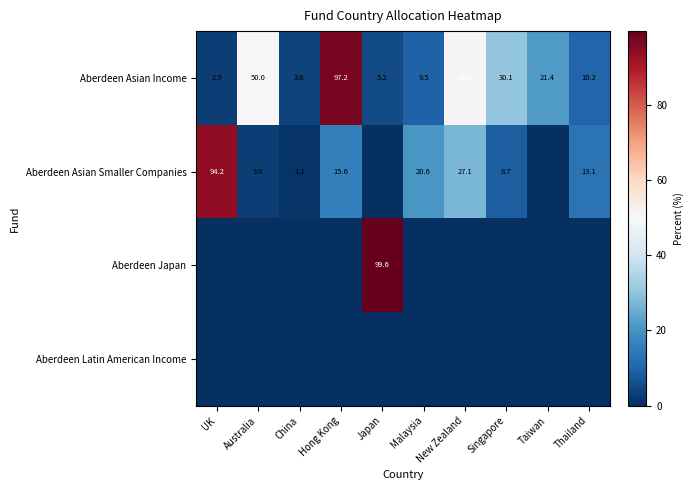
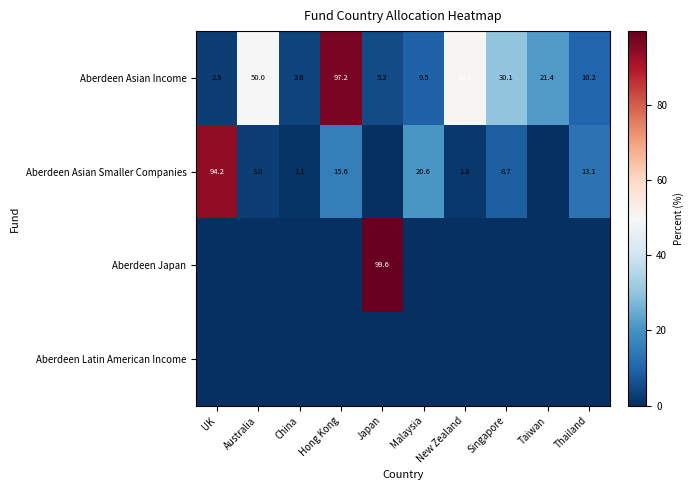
Aberdeen Asian Smaller Companies, New Zealand: 27.1 -> 1.8
